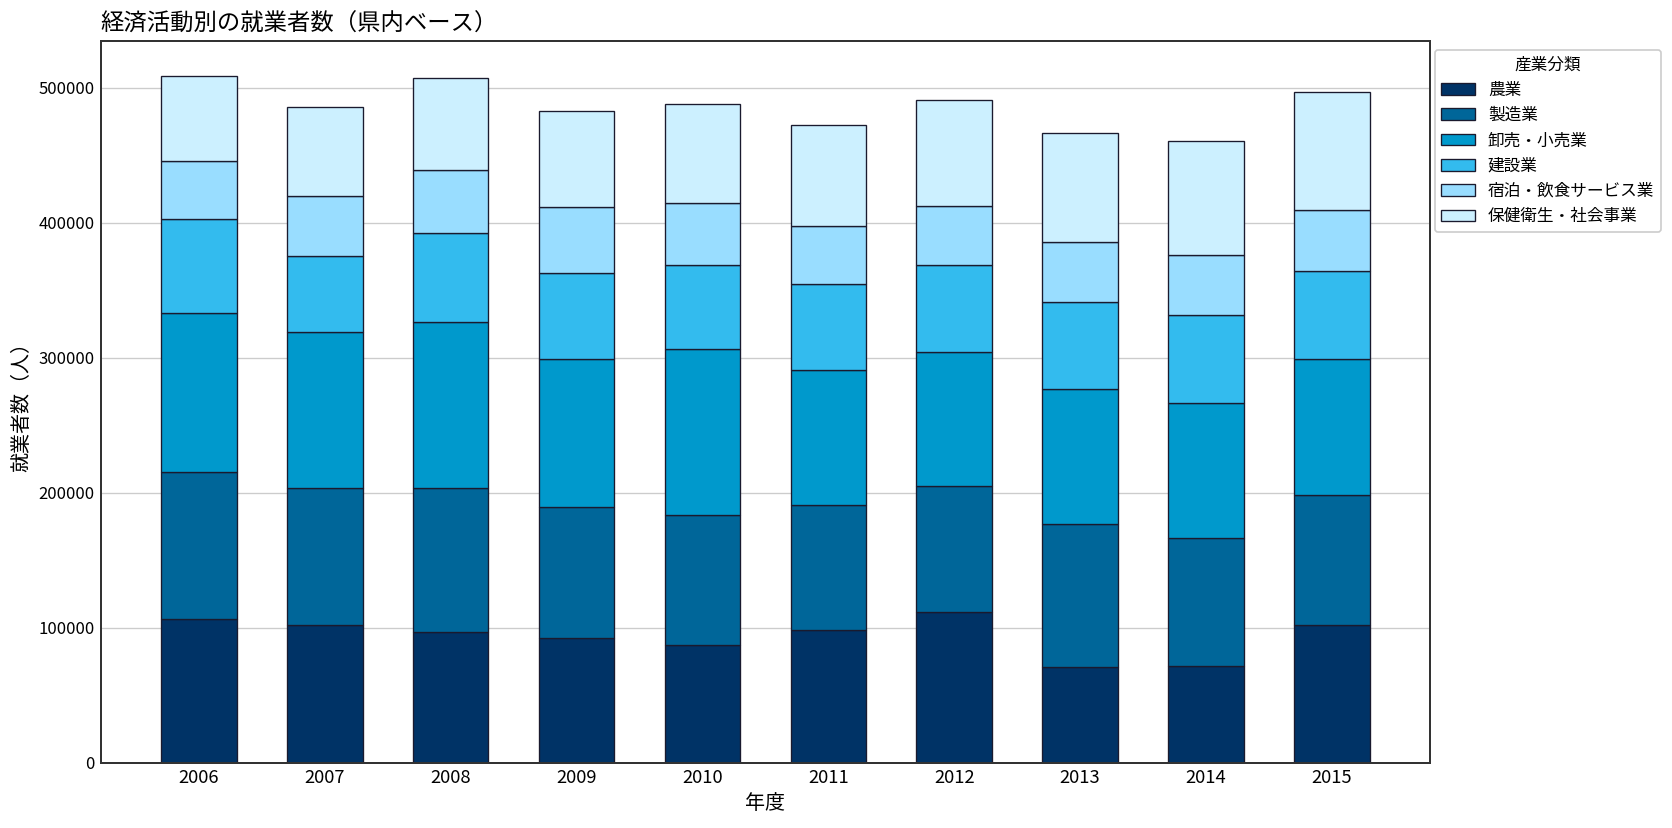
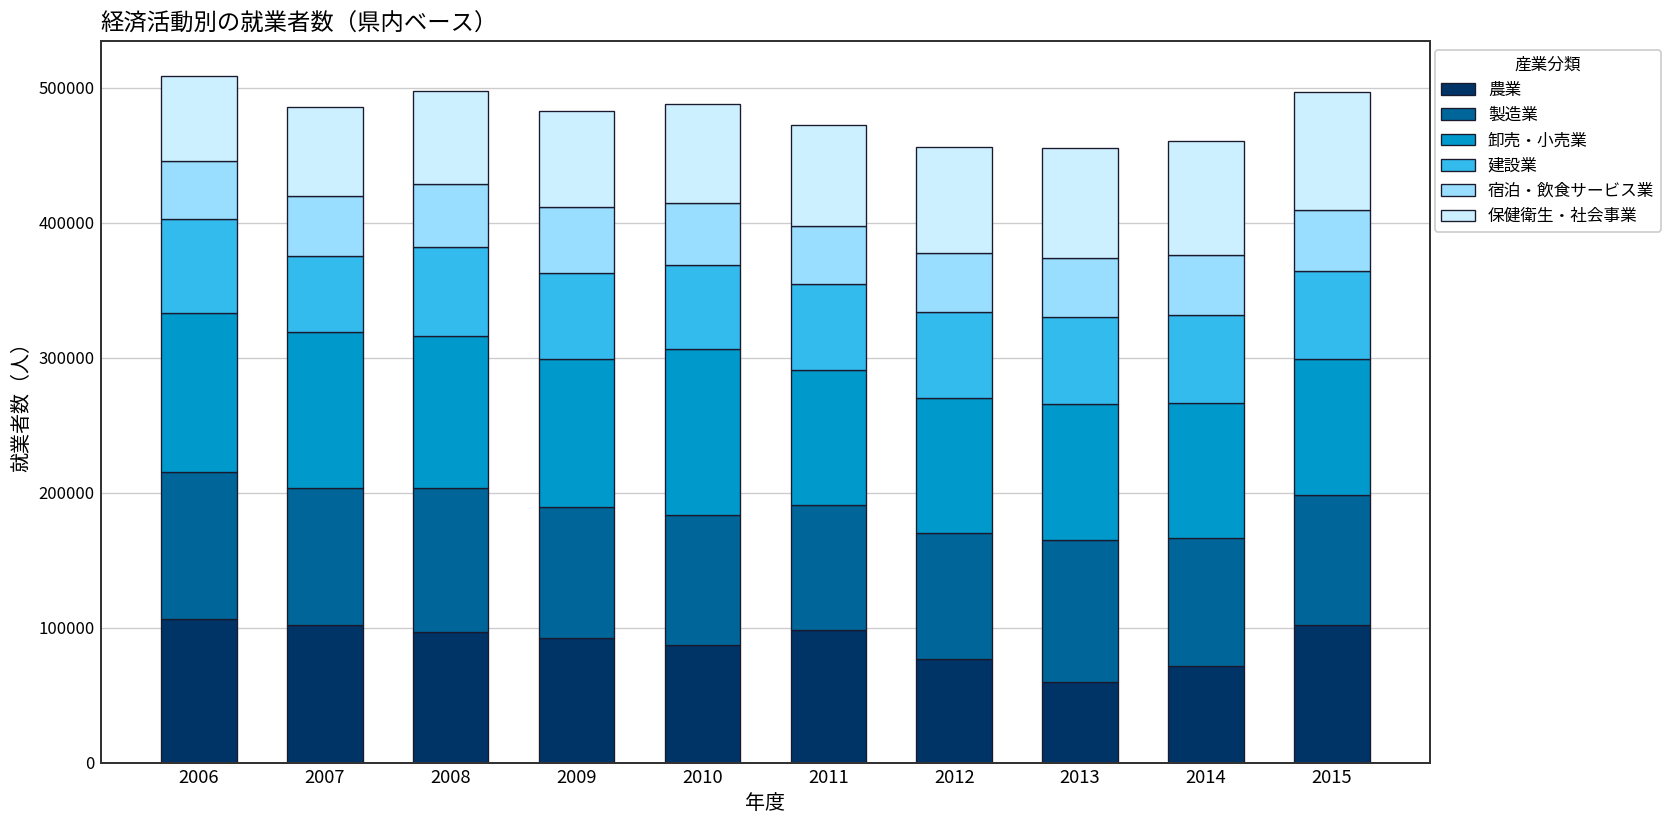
卸売・小売業, 2008: 123000 -> 113000
農業, 2012: 111000 -> 77000
農業, 2013: 71000 -> 60000
